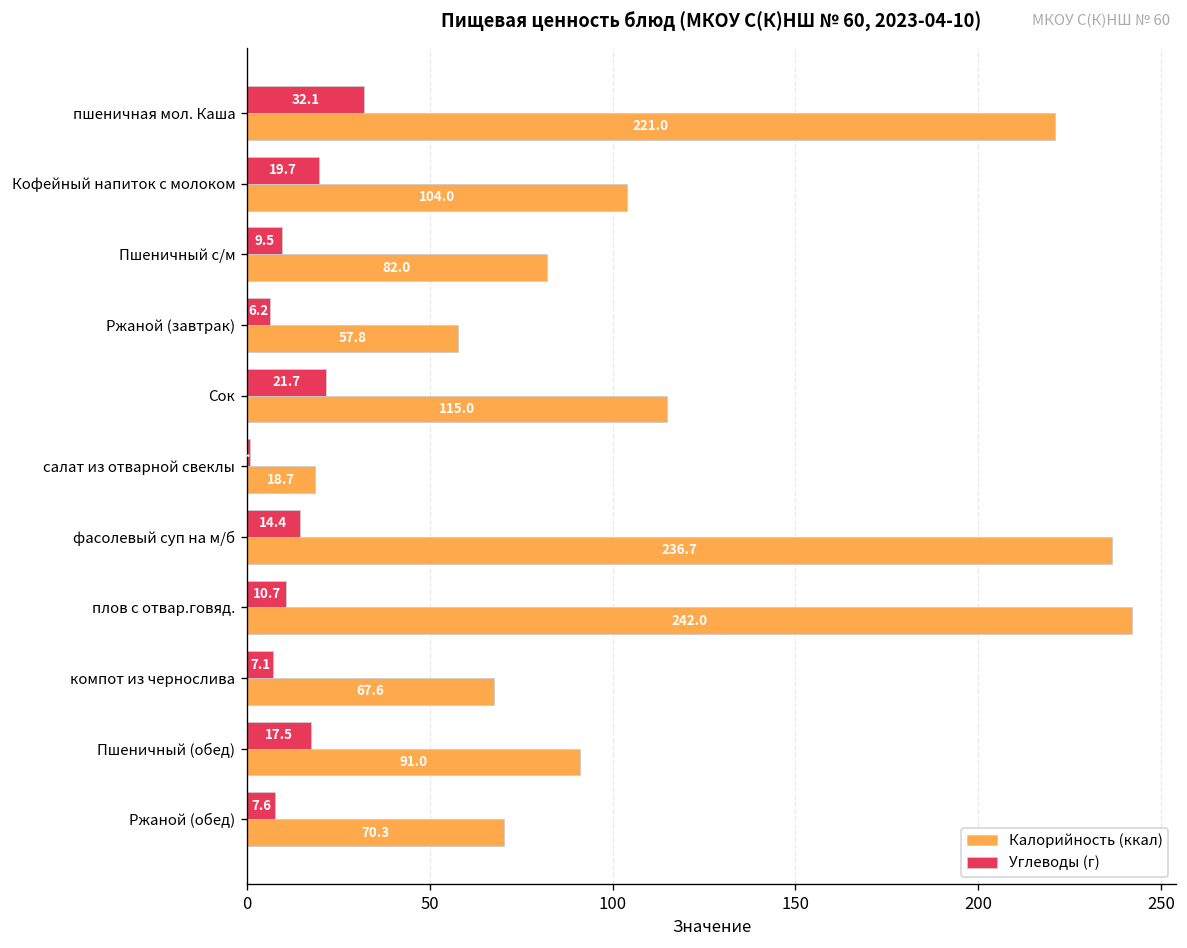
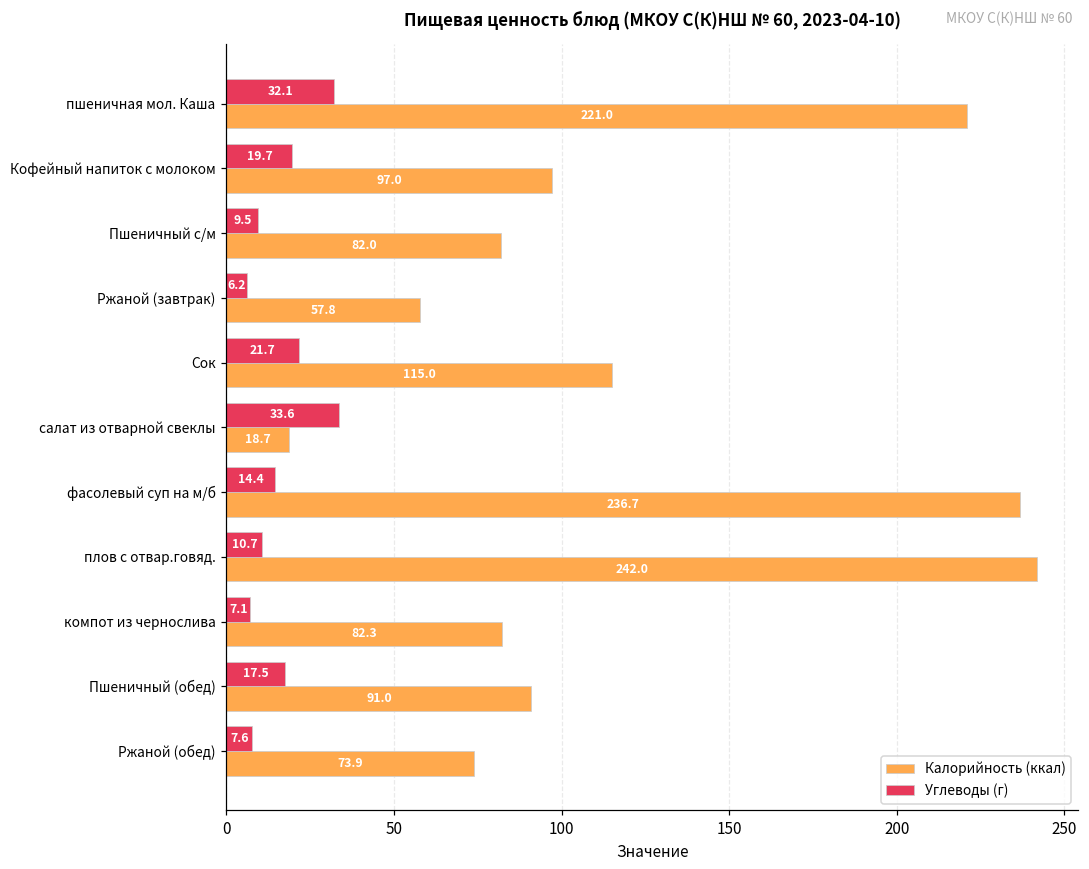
Калорийность (ккал), Кофейный напиток с молоком: 104.0 -> 97.0
Углеводы (г), салат из отварной свеклы: 1 -> 34
Калорийность (ккал), компот из чернослива: 67.6 -> 82.3
Калорийность (ккал), Ржаной (обед): 70.3 -> 73.9
